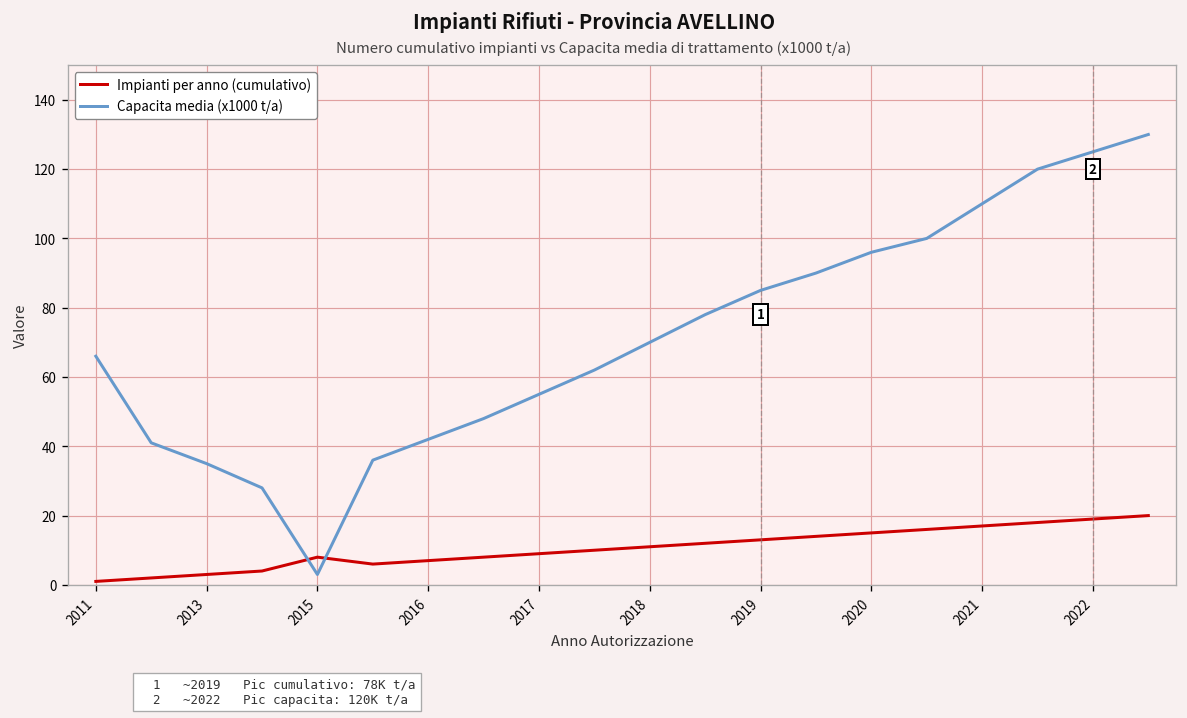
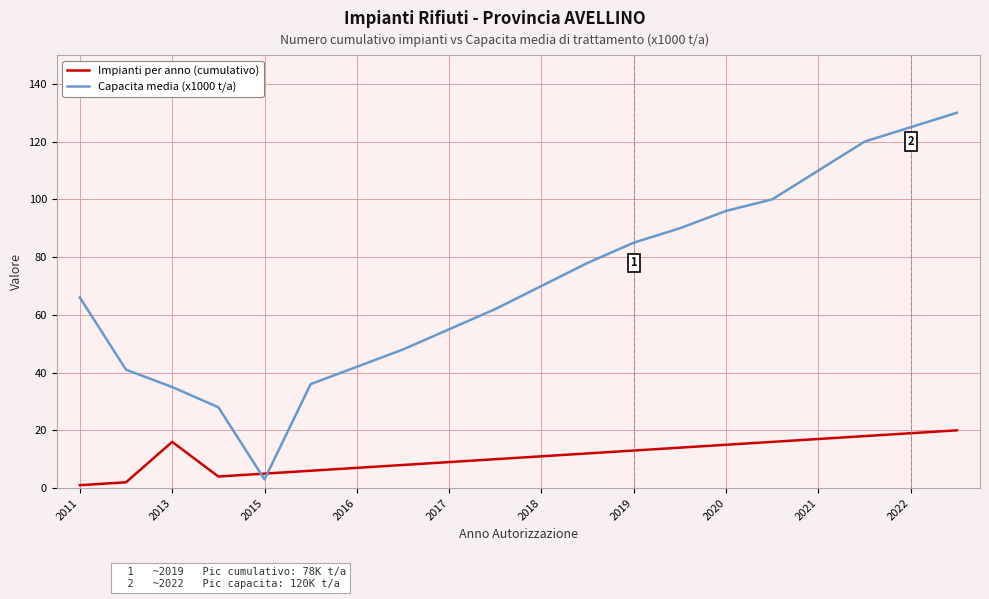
Impianti per anno (cumulativo), 2013: 3 -> 16
Impianti per anno (cumulativo), 2015: 8 -> 5
